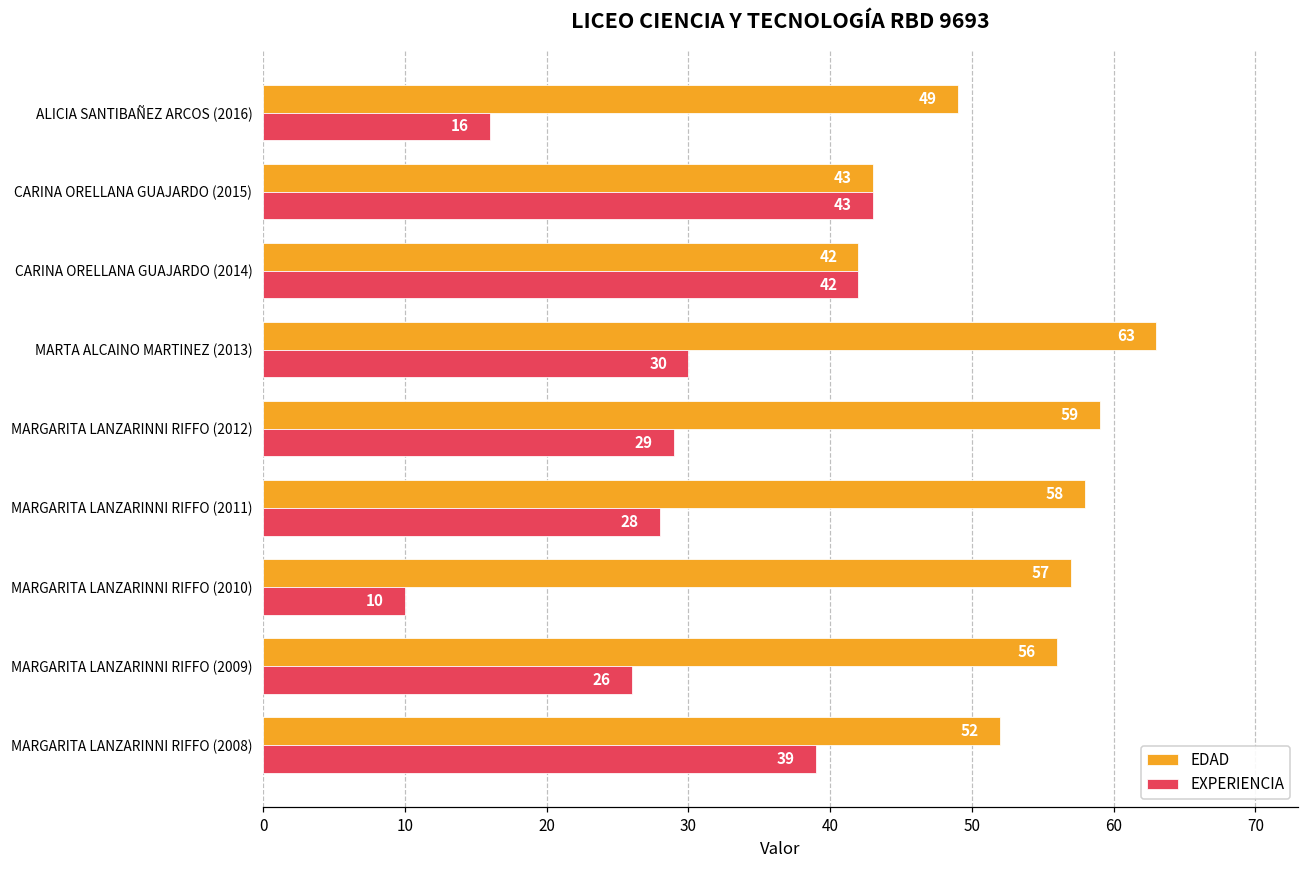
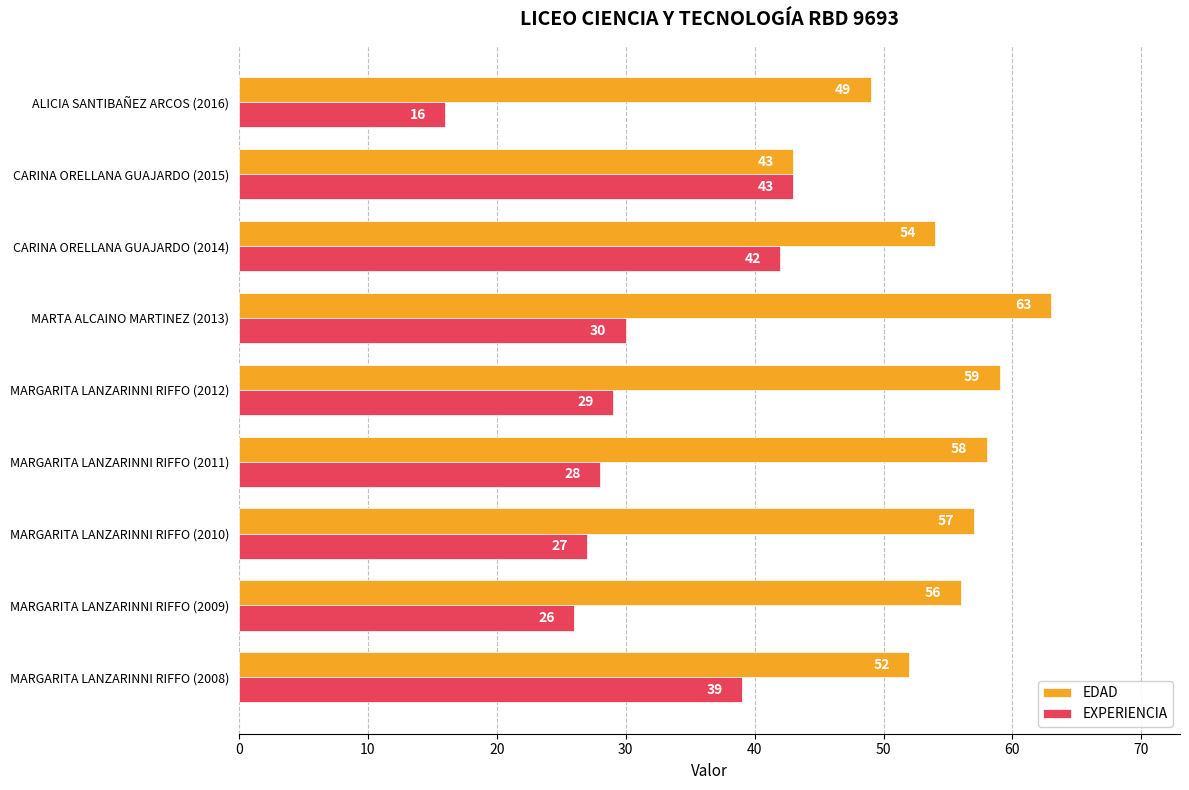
EDAD, CARINA ORELLANA GUAJARDO (2014): 42 -> 54
EXPERIENCIA, MARGARITA LANZARINNI RIFFO (2010): 10 -> 27
